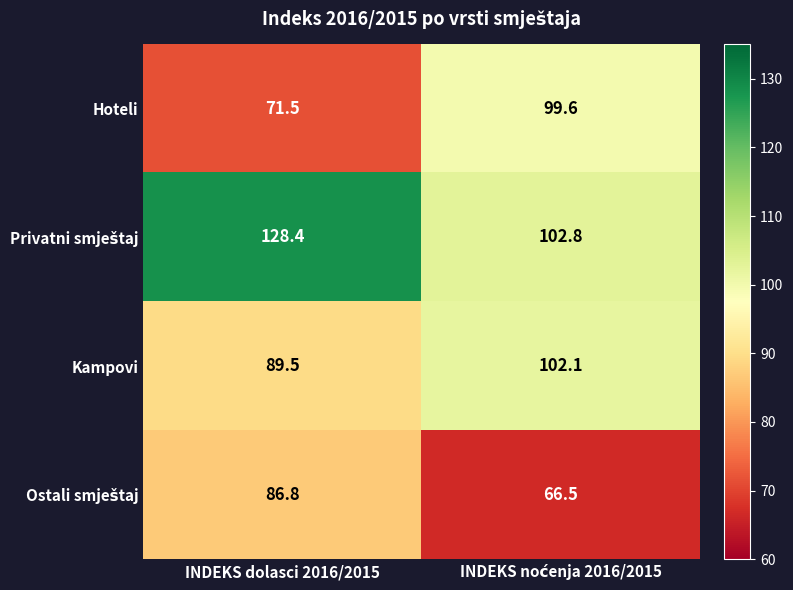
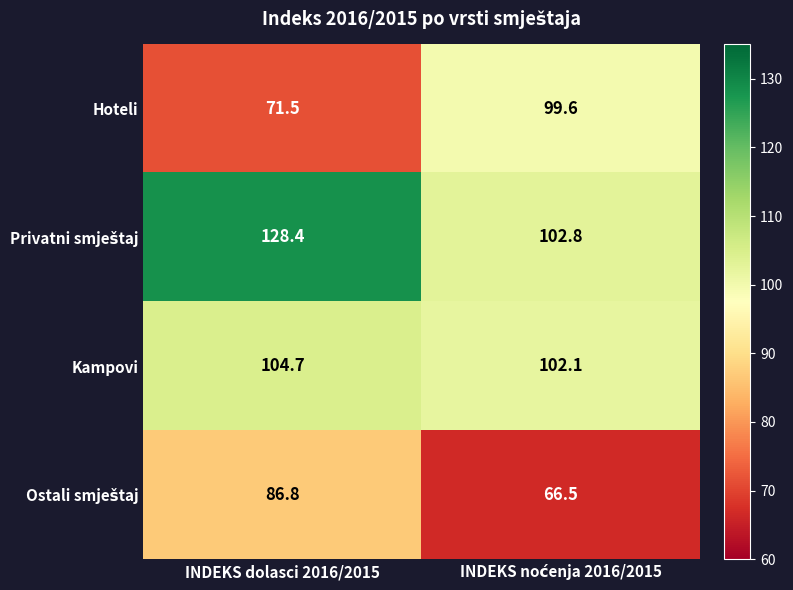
Kampovi, INDEKS dolasci 2016/2015: 89.5 -> 104.7
